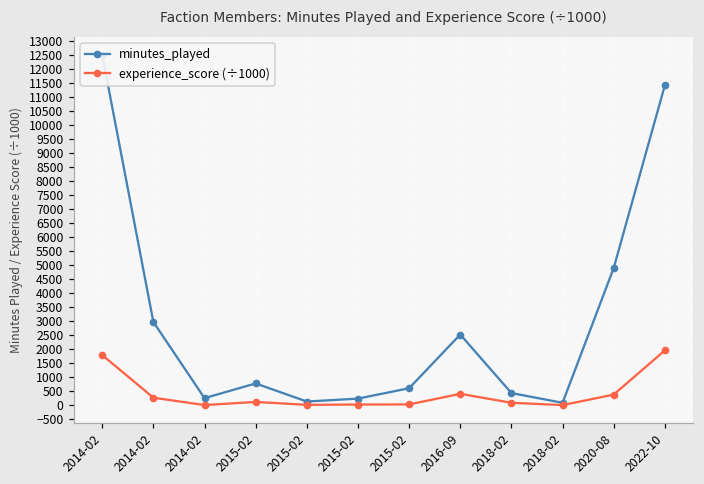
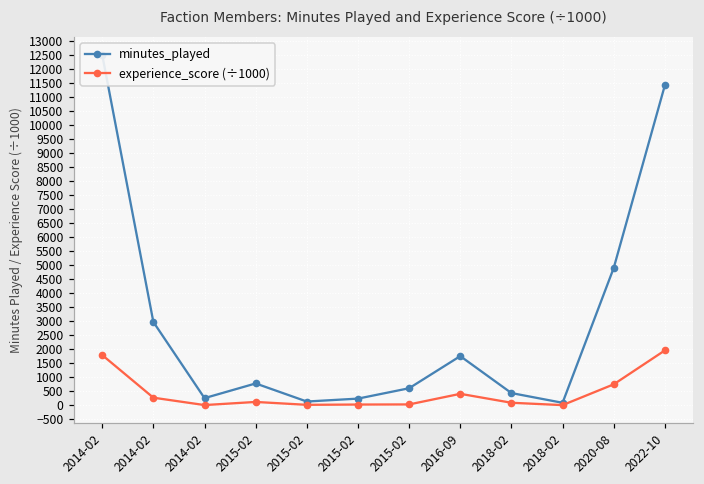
minutes_played, 2016-09: 2500 -> 1800
experience_score (÷1000), 2020-08: 400 -> 700
